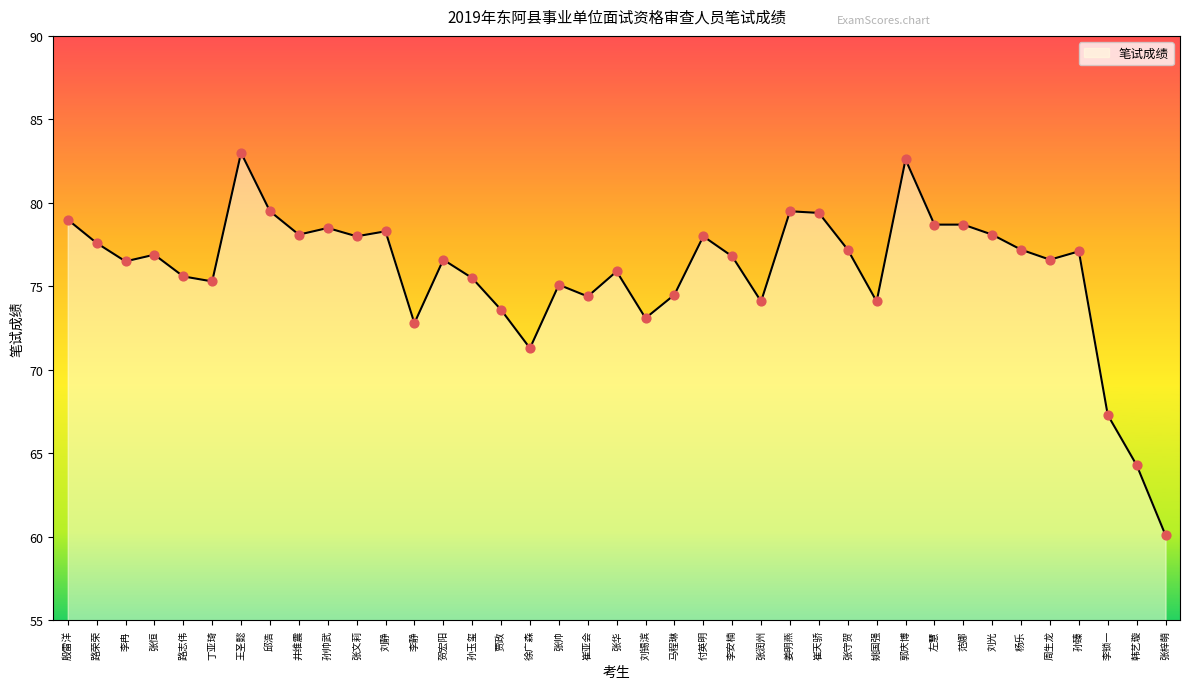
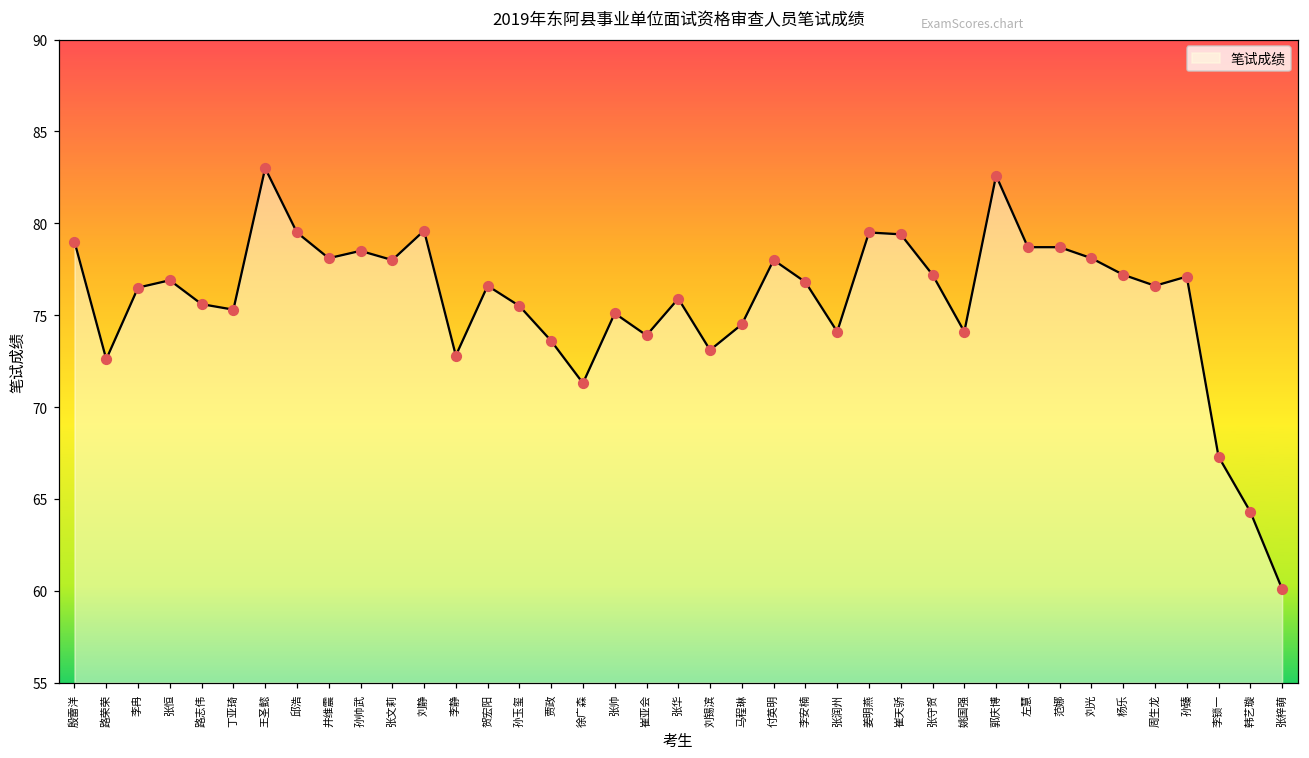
路荣荣: 77.6 -> 72.6
刘静: 78.3 -> 79.6
崔亚会: 74.4 -> 73.9
